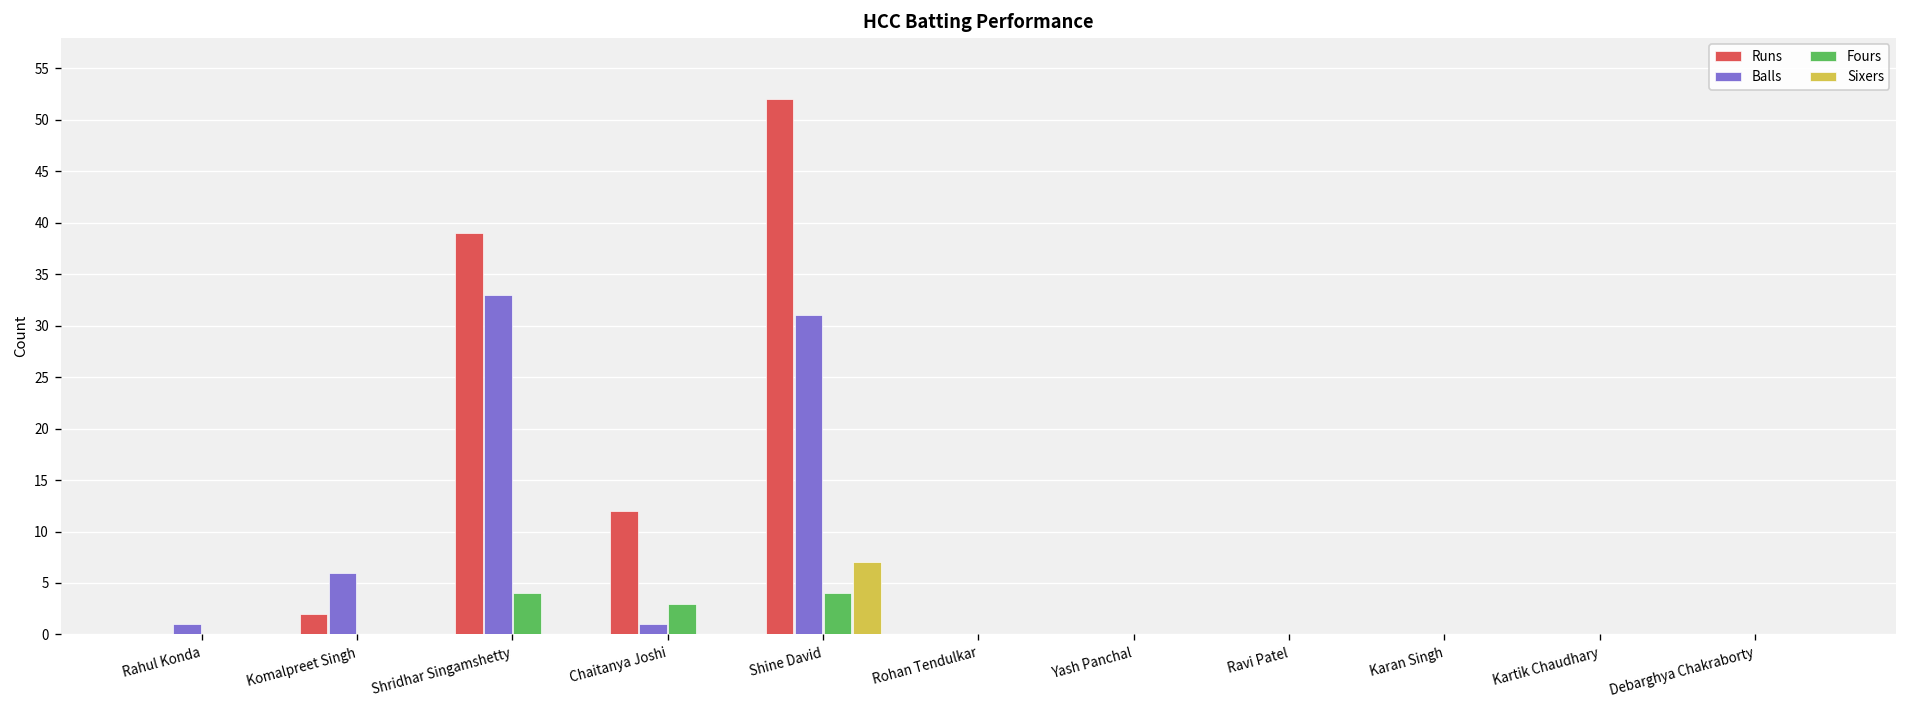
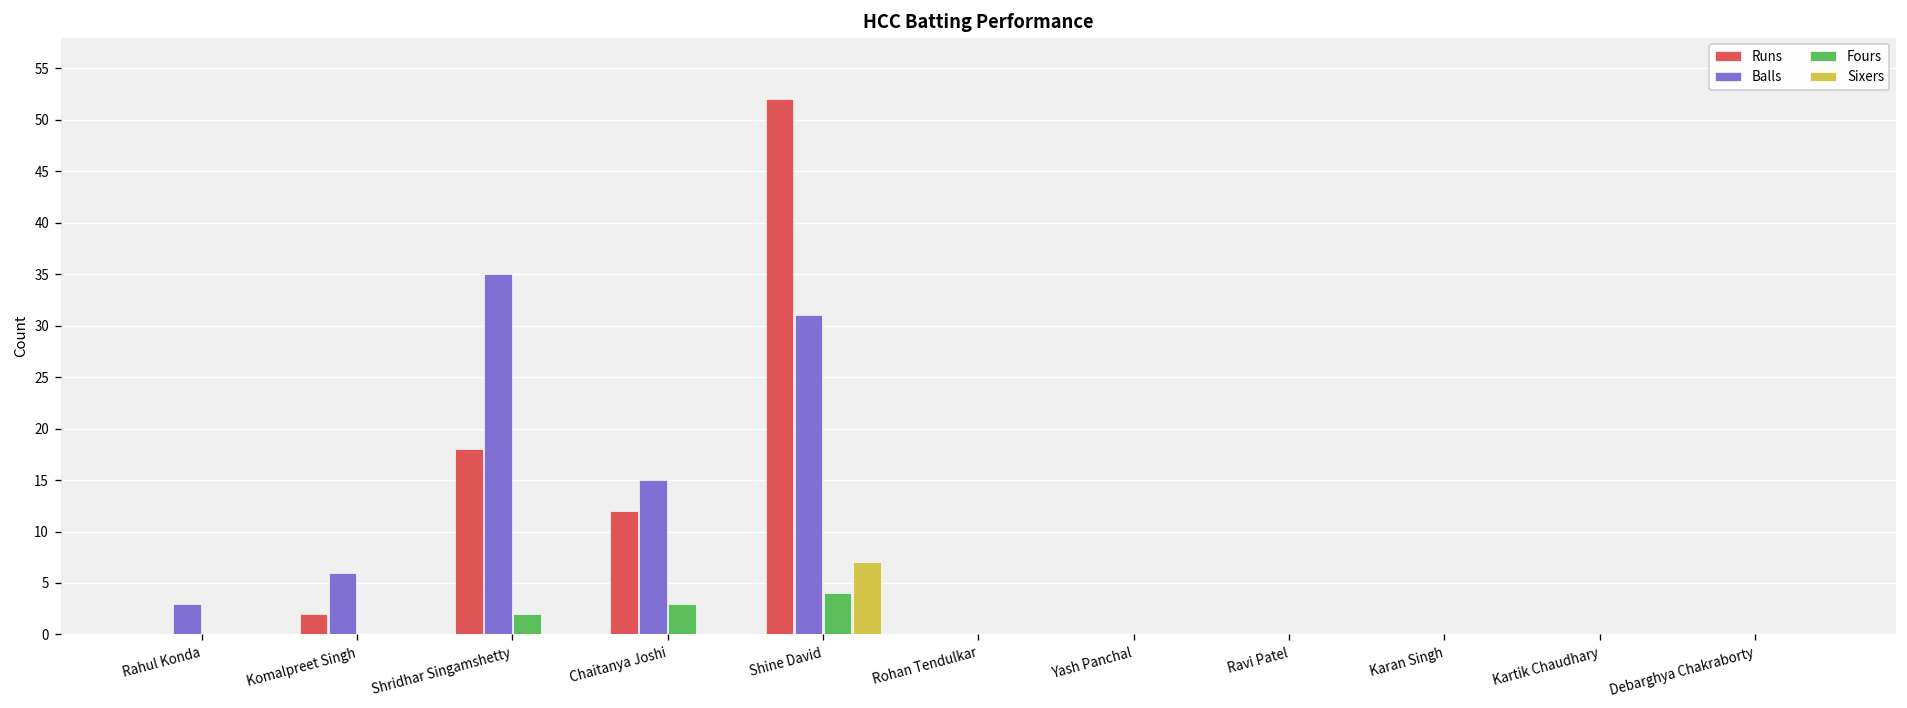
Balls, Rahul Konda: 1 -> 3
Runs, Shridhar Singamshetty: 39 -> 18
Balls, Shridhar Singamshetty: 33 -> 35
Fours, Shridhar Singamshetty: 4 -> 2
Balls, Chaitanya Joshi: 1 -> 15
